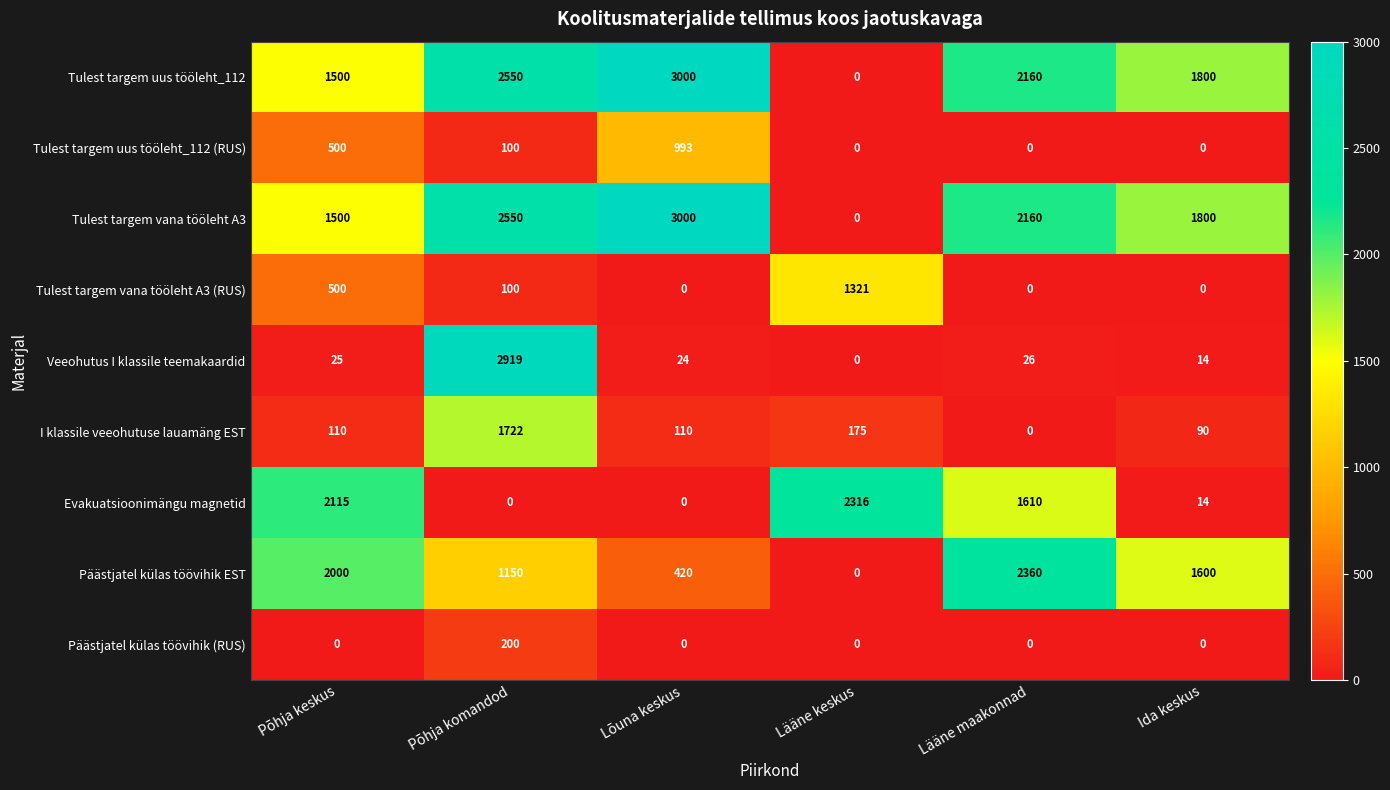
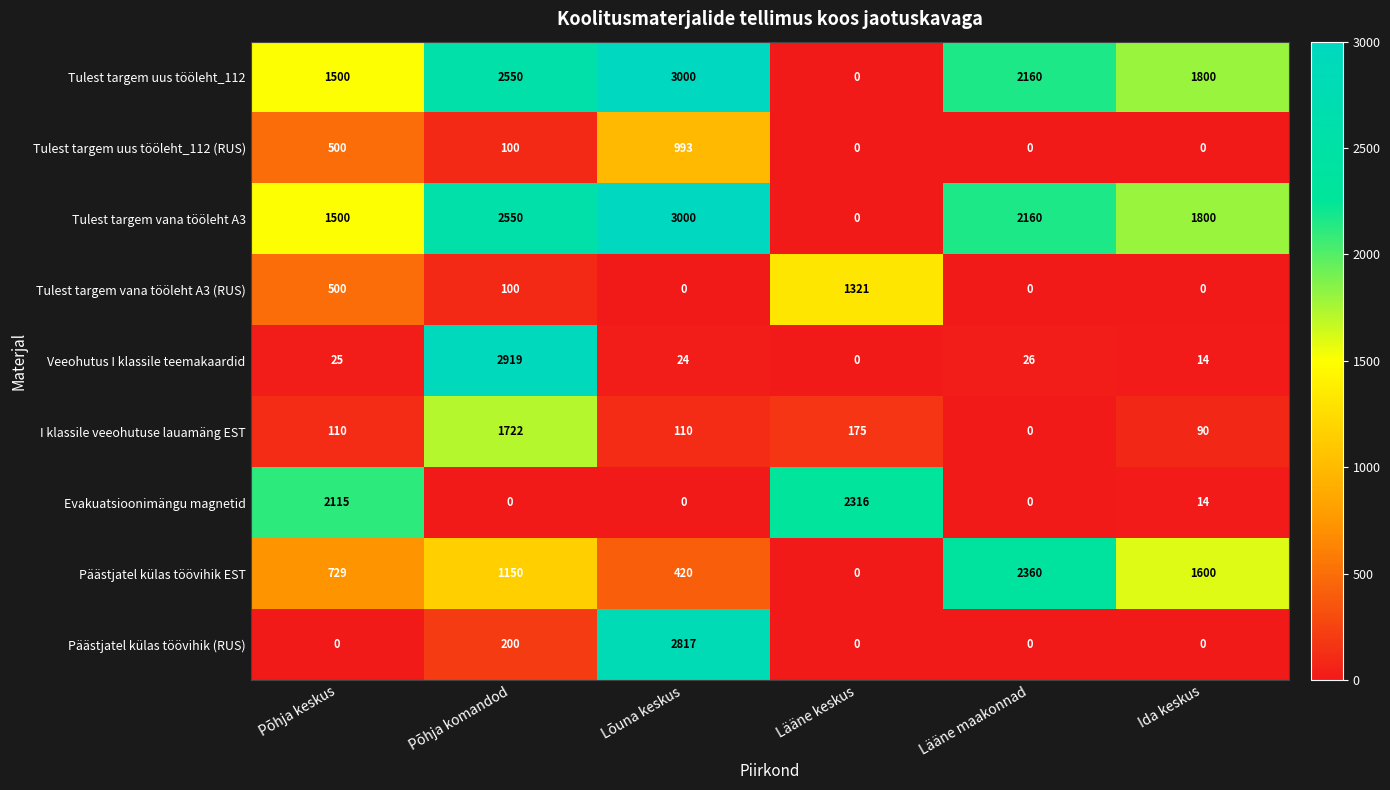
Evakuatsioonimängu magnetid, Lääne maakonnad: 1610 -> 0
Päästjatel külas töövihik EST, Põhja keskus: 2000 -> 729
Päästjatel külas töövihik (RUS), Lõuna keskus: 0 -> 2817
